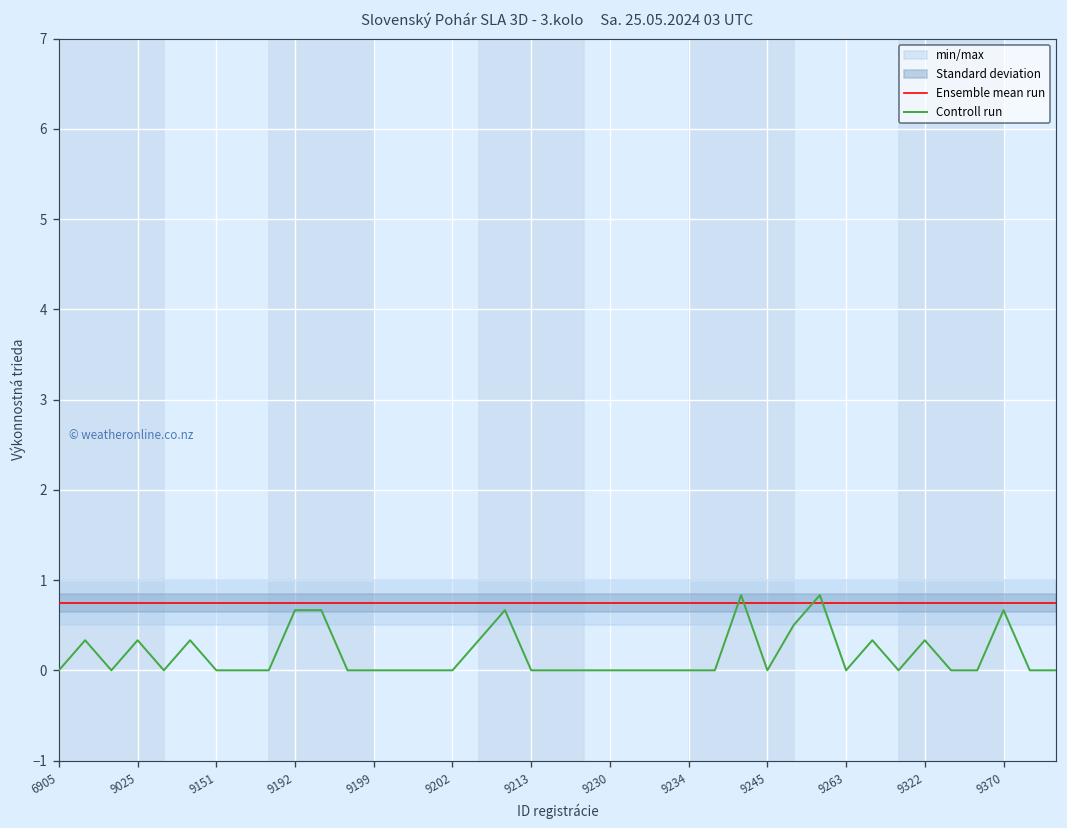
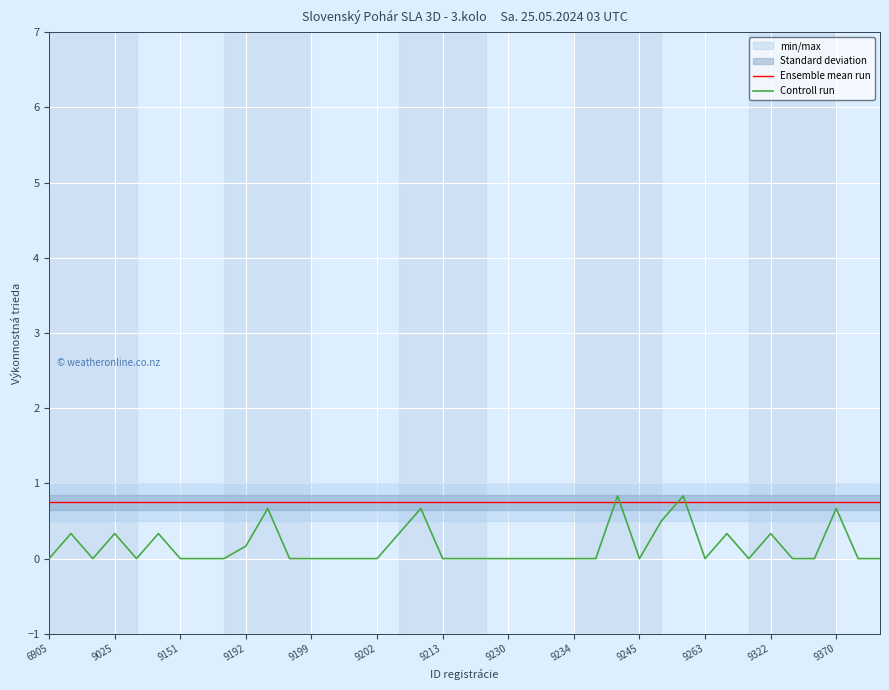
Controll run, 9192: 0.7 -> 0.2
